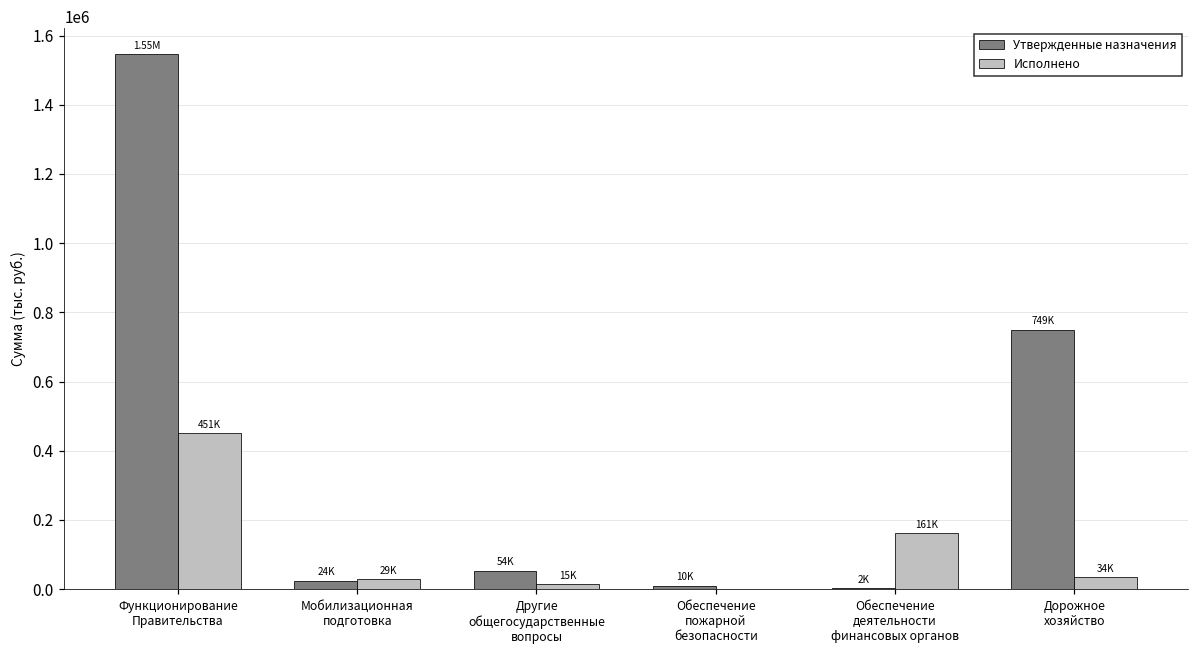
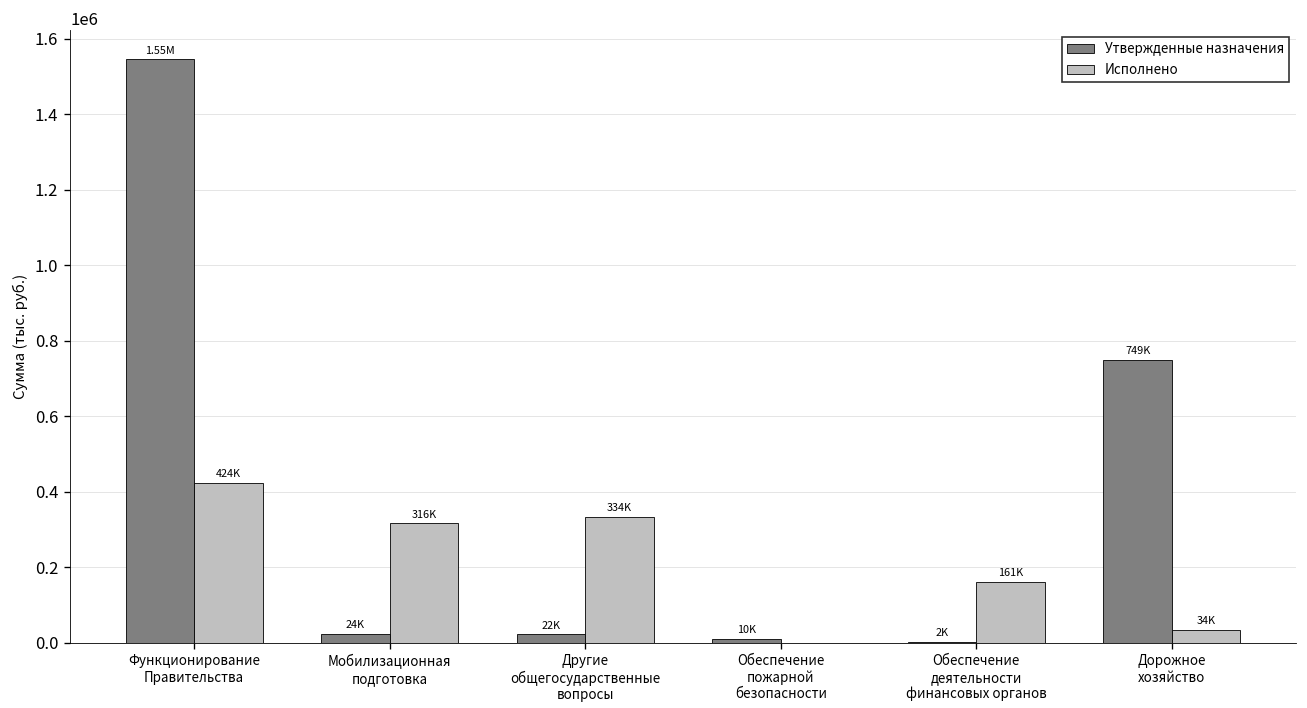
Исполнено, Функционирование Правительства: 451K -> 424K
Исполнено, Мобилизационная подготовка: 29K -> 316K
Утвержденные назначения, Другие общегосударственные вопросы: 54K -> 22K
Исполнено, Другие общегосударственные вопросы: 15K -> 334K
